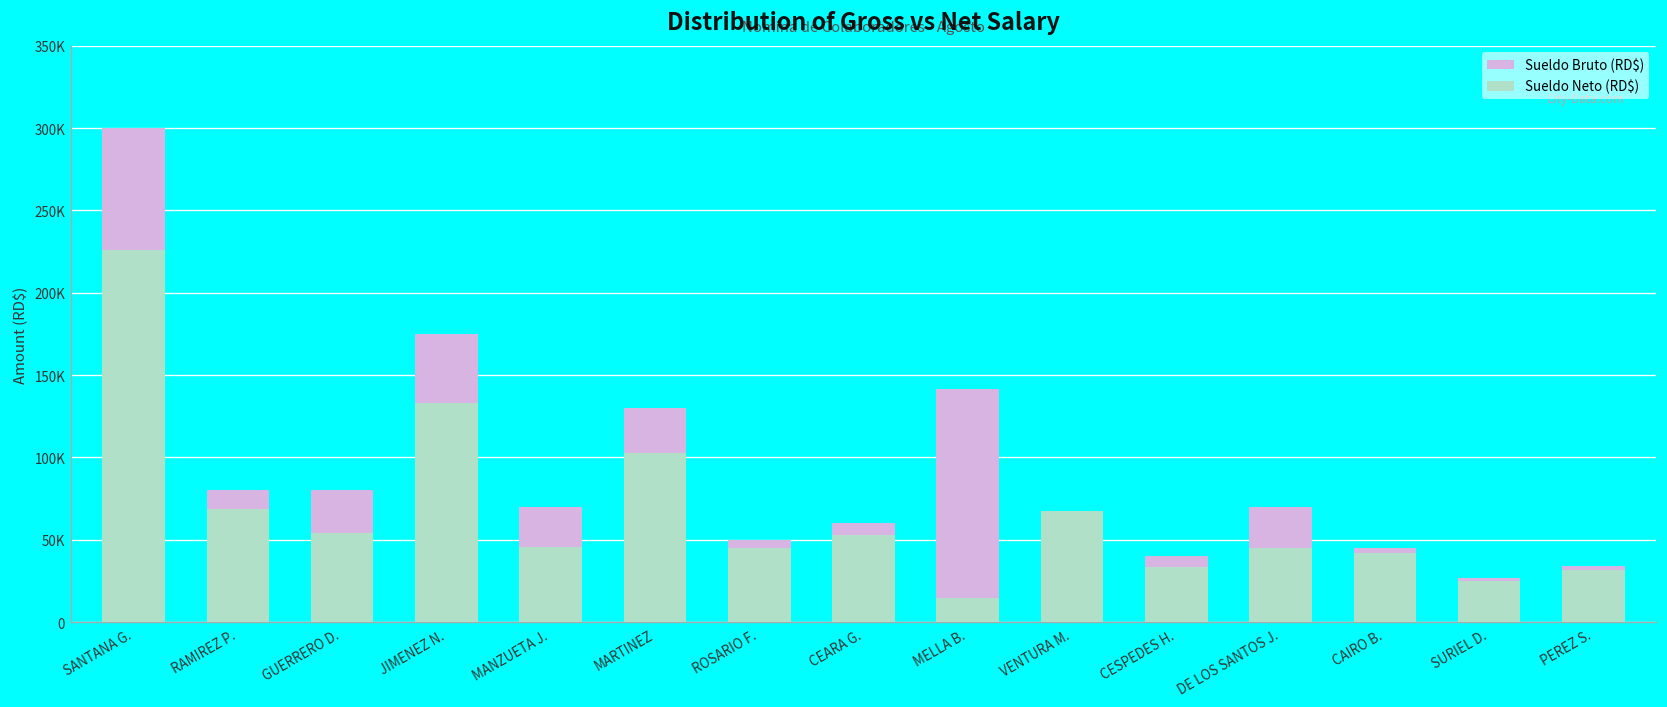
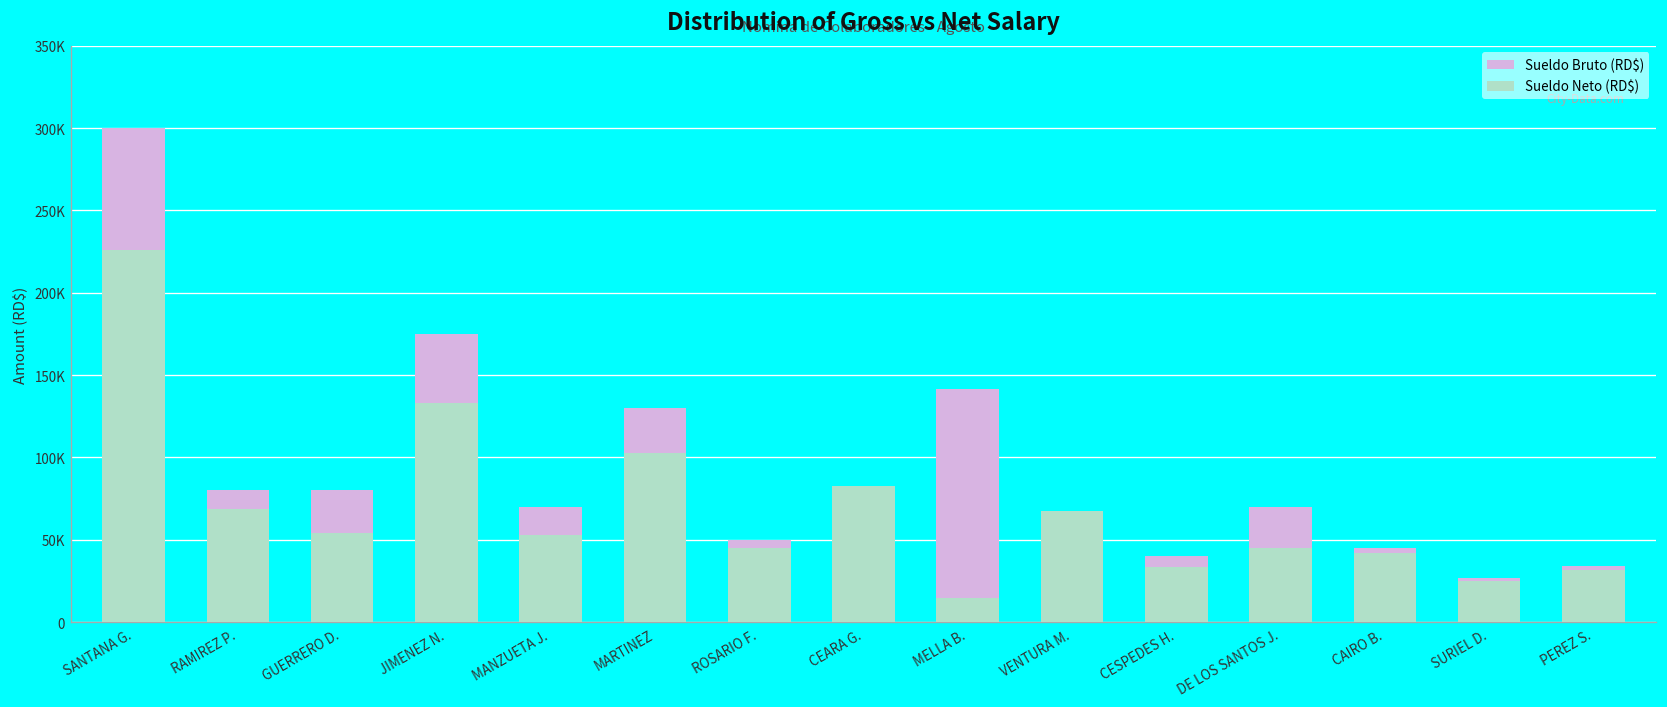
Sueldo Neto (RD$), MANZUETA J.: 45000 -> 53000
Sueldo Neto (RD$), CEARA G.: 53000 -> 83000
